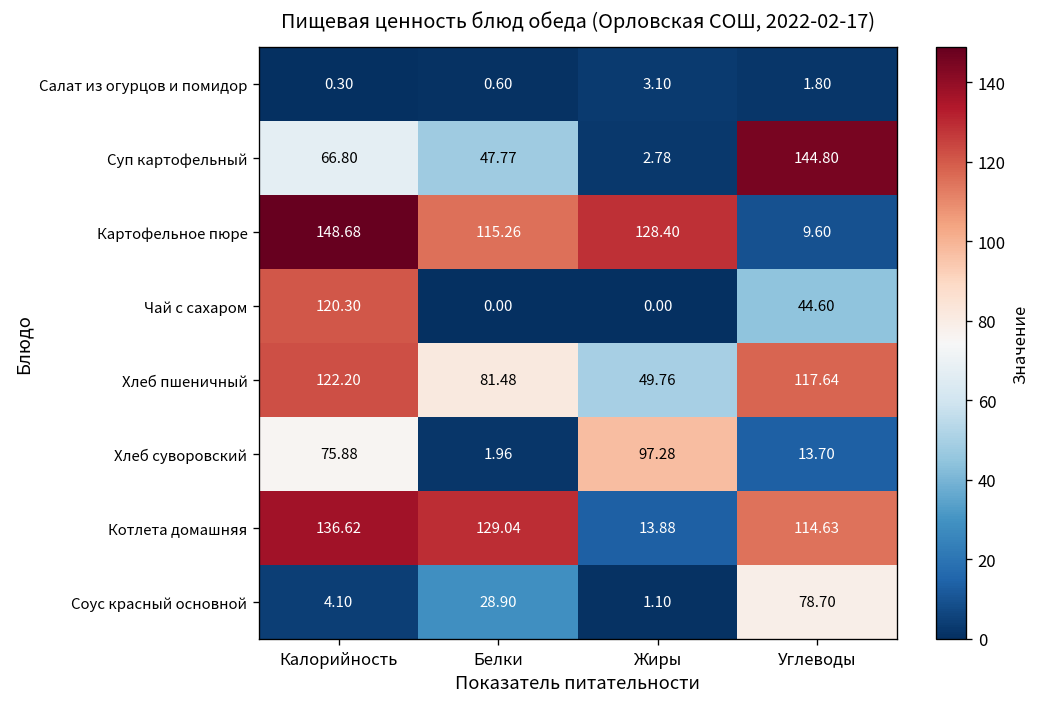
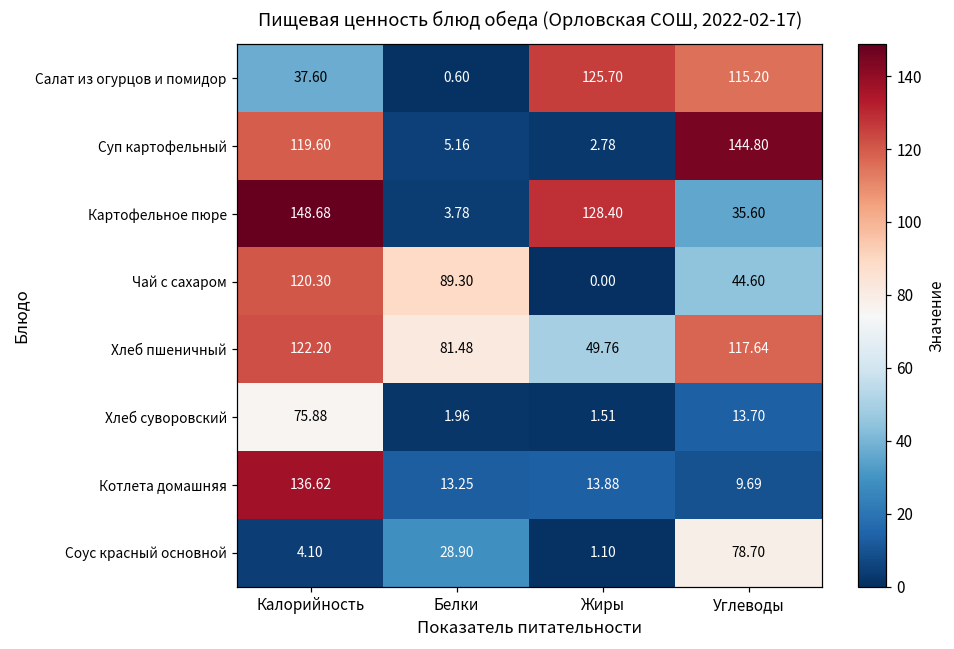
Салат из огурцов и помидор, Калорийность: 0.30 -> 37.60
Салат из огурцов и помидор, Жиры: 3.10 -> 125.70
Салат из огурцов и помидор, Углеводы: 1.80 -> 115.20
Суп картофельный, Калорийность: 66.80 -> 119.60
Суп картофельный, Белки: 47.77 -> 5.16
Картофельное пюре, Белки: 115.26 -> 3.78
Картофельное пюре, Углеводы: 9.60 -> 35.60
Чай с сахаром, Белки: 0.00 -> 89.30
Хлеб суворовский, Жиры: 97.28 -> 1.51
Котлета домашняя, Белки: 129.04 -> 13.25
Котлета домашняя, Углеводы: 114.63 -> 9.69
